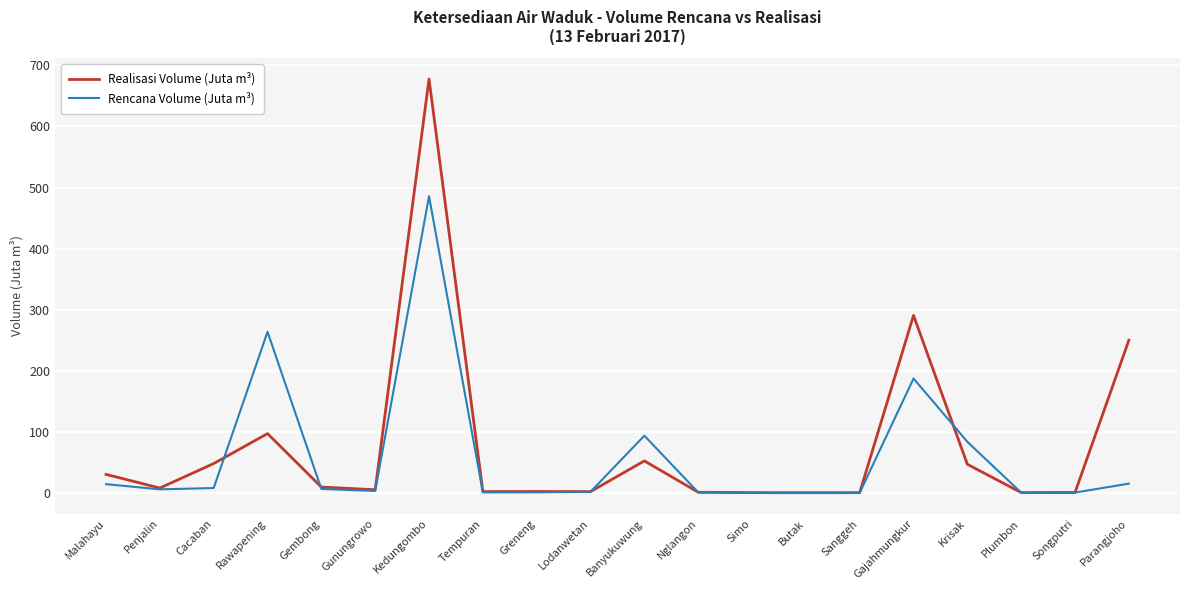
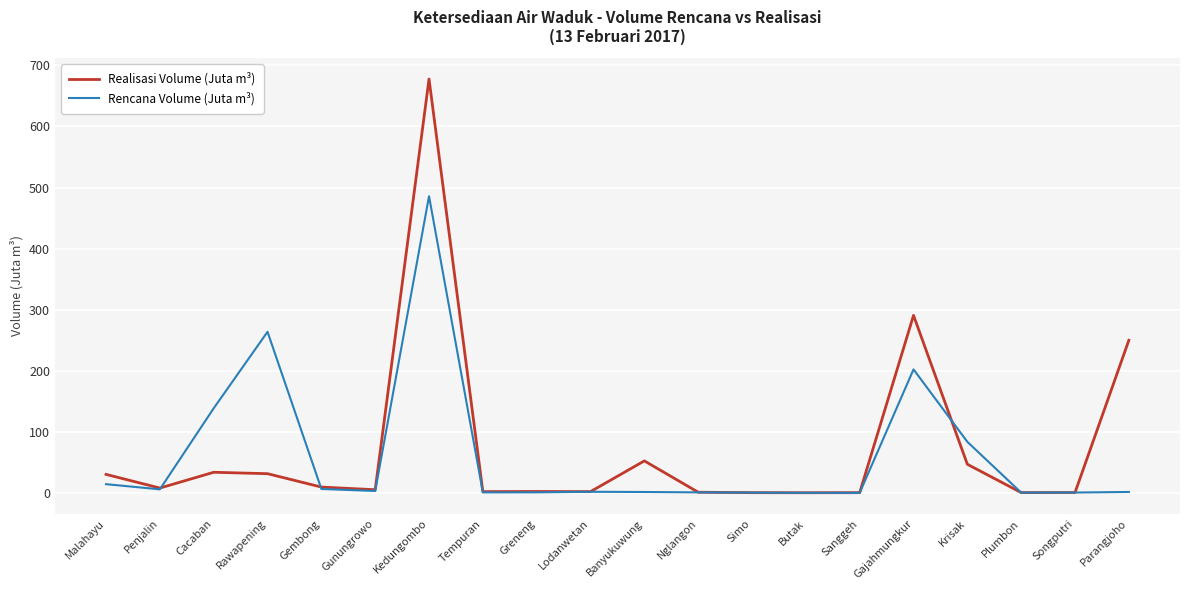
Realisasi Volume (Juta m³), Cacaban: 50 -> 30
Rencana Volume (Juta m³), Cacaban: 10 -> 140
Realisasi Volume (Juta m³), Rawapening: 100 -> 30
Rencana Volume (Juta m³), Banyukuwung: 90 -> 0
Rencana Volume (Juta m³), Gajahmungkur: 190 -> 200
Rencana Volume (Juta m³), Parangjoho: 20 -> 0
